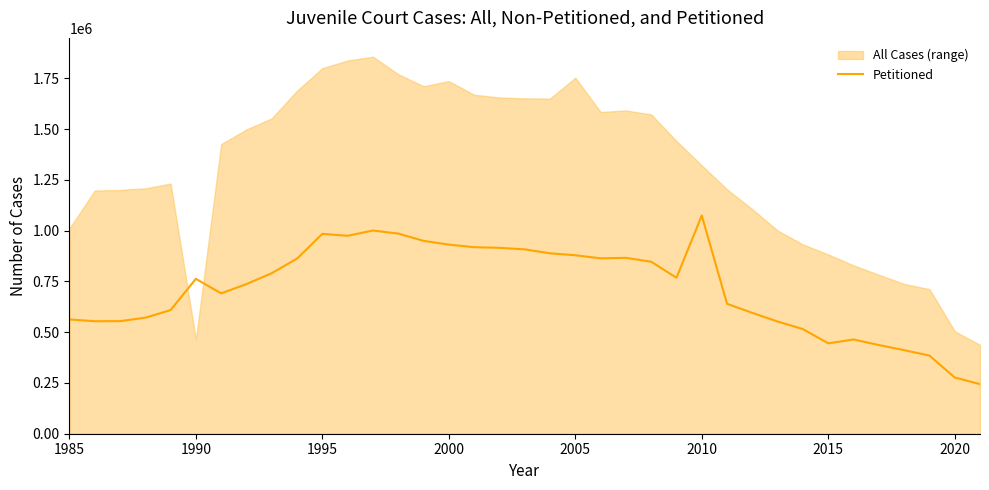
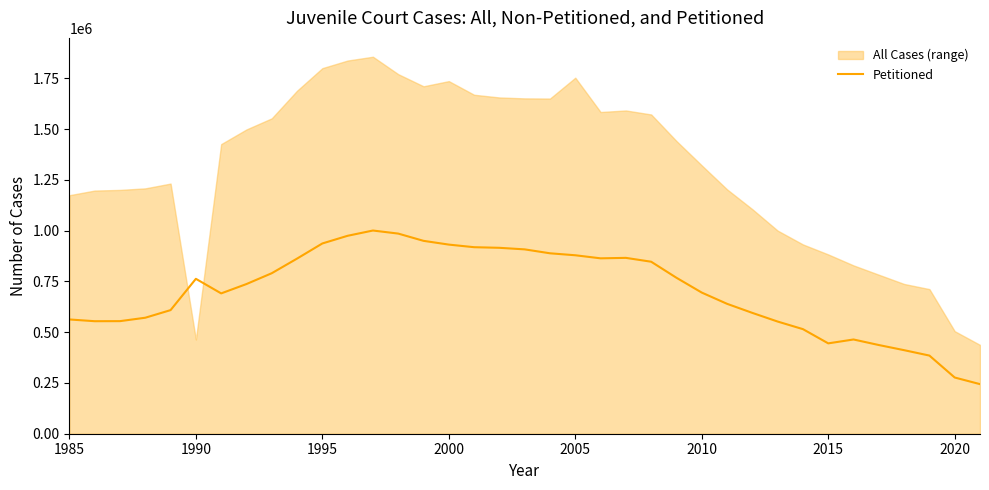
All Cases (range), 1985: 1010000 -> 1170000
Petitioned, 1995: 980000 -> 940000
Petitioned, 2010: 1070000 -> 690000
